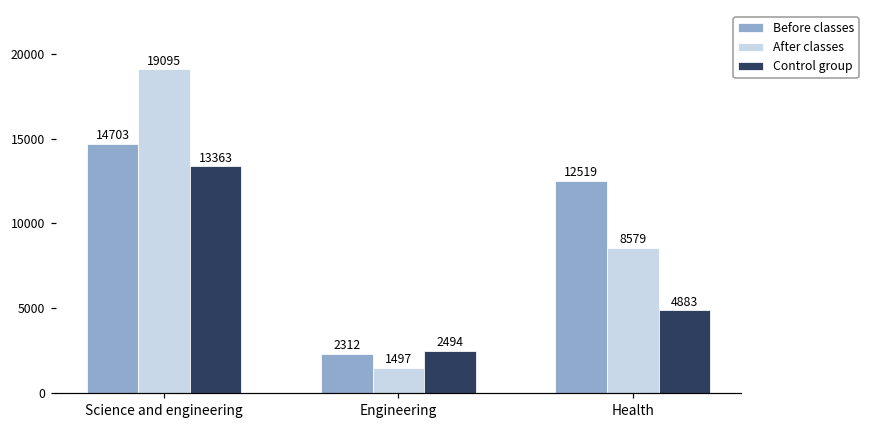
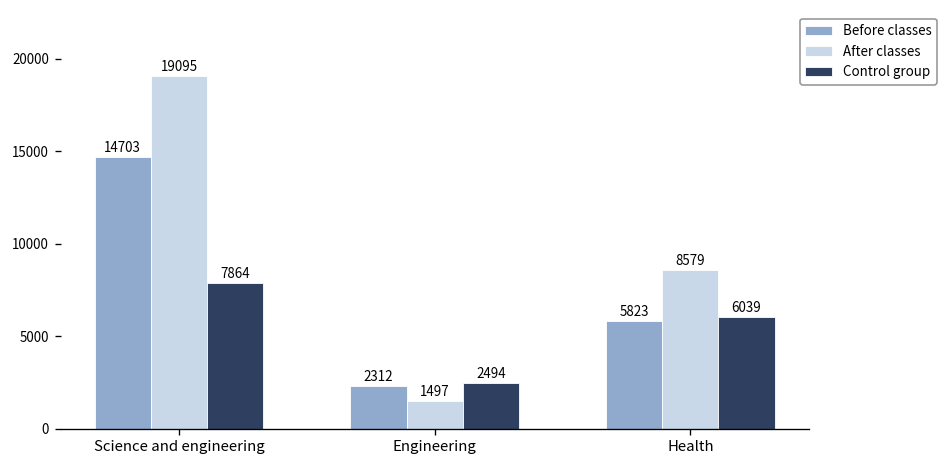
Control group, Science and engineering: 13363 -> 7864
Before classes, Health: 12519 -> 5823
Control group, Health: 4883 -> 6039
